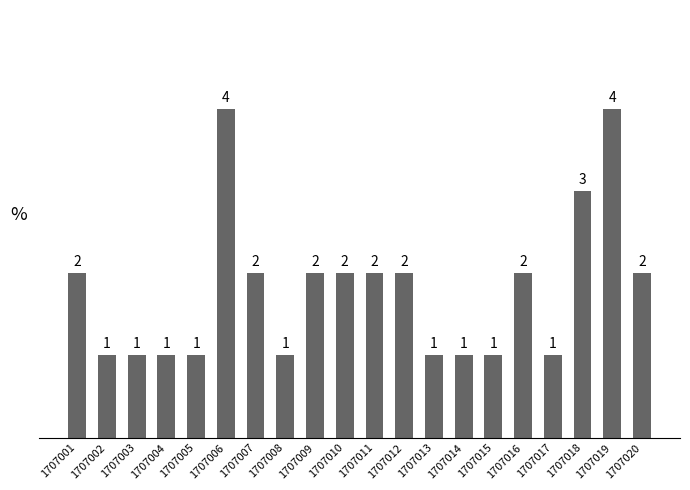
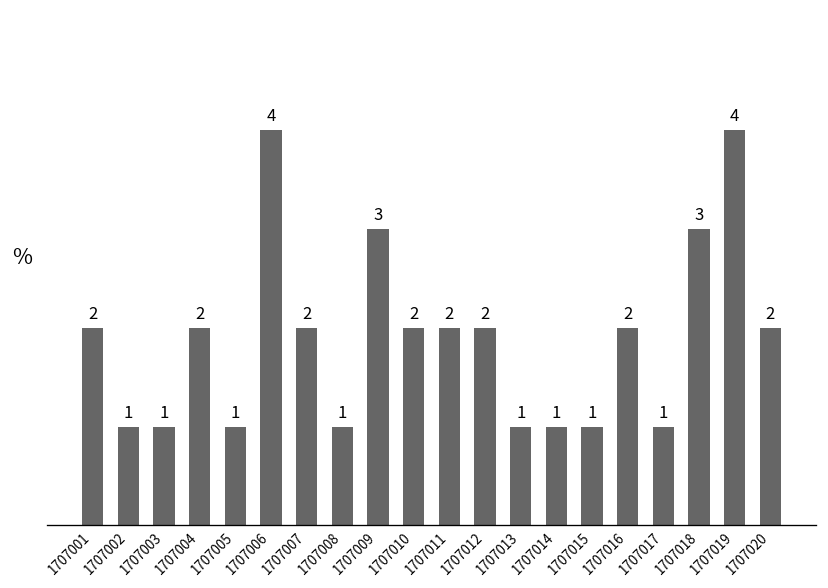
1707004: 1 -> 2
1707009: 2 -> 3
